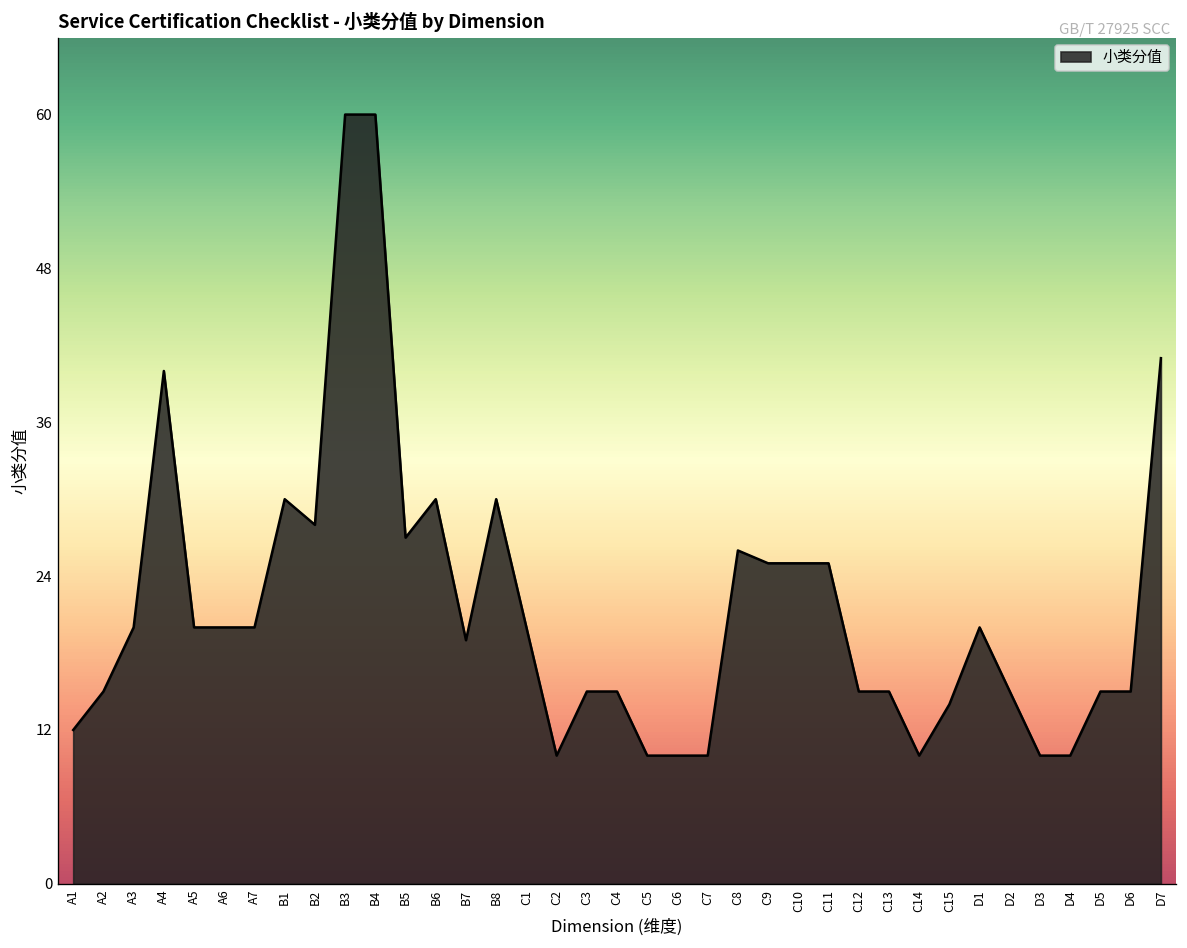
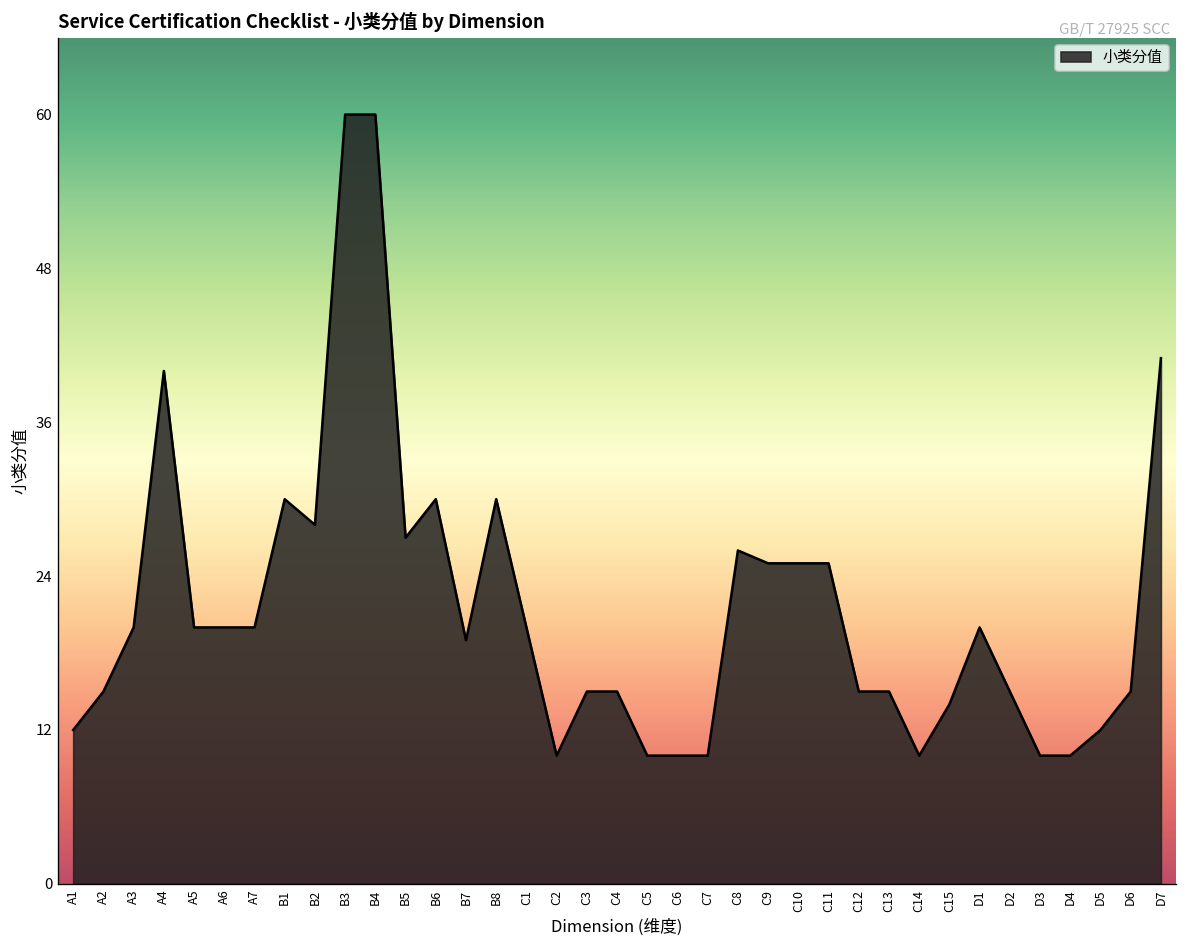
D5: 15 -> 12
